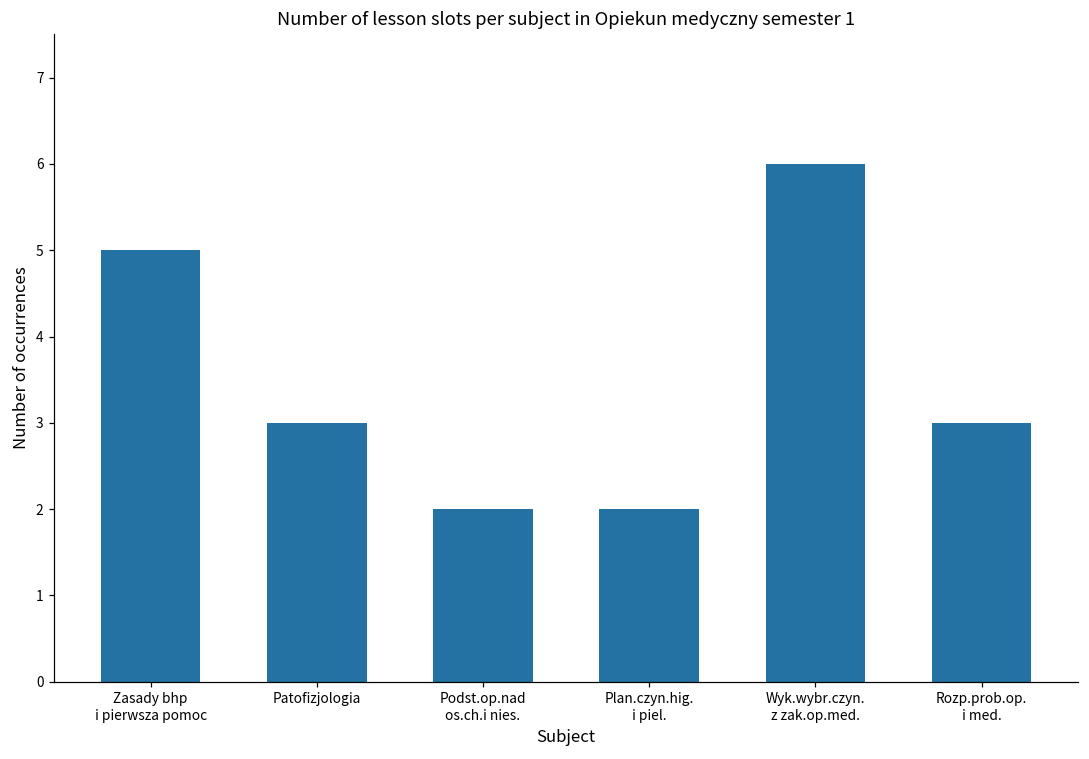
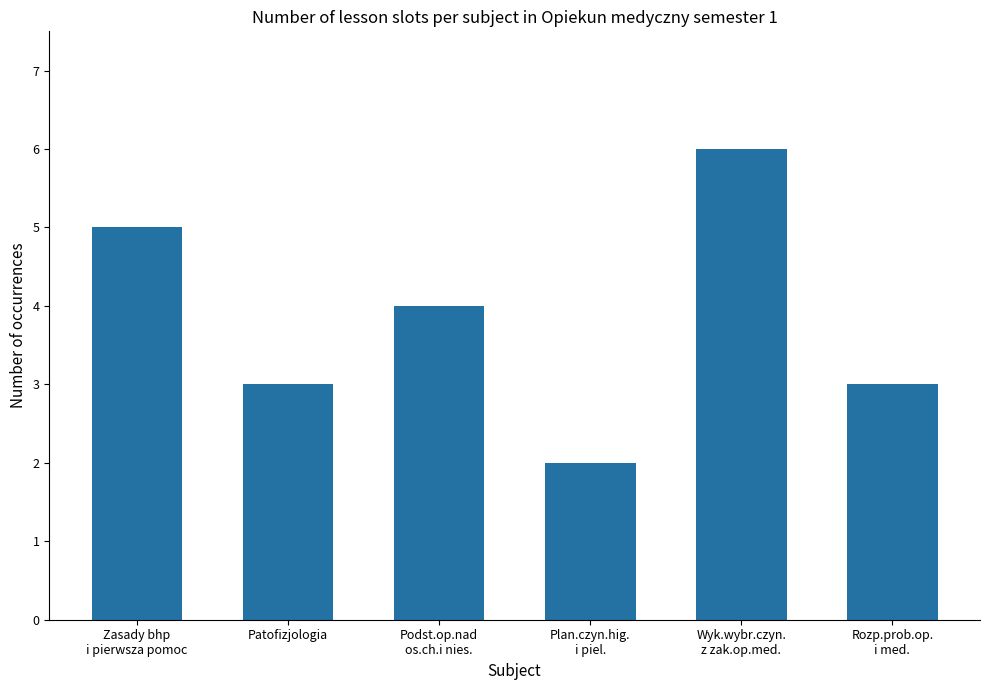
Podst.op.nad os.ch.i nies.: 2 -> 4
